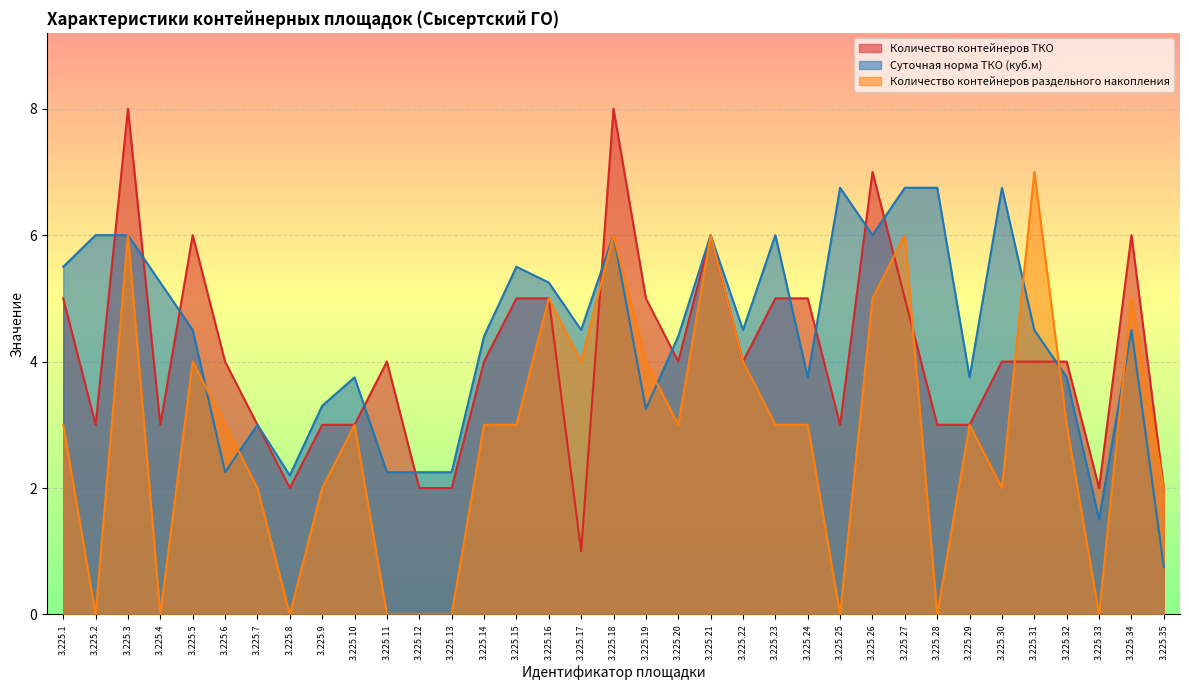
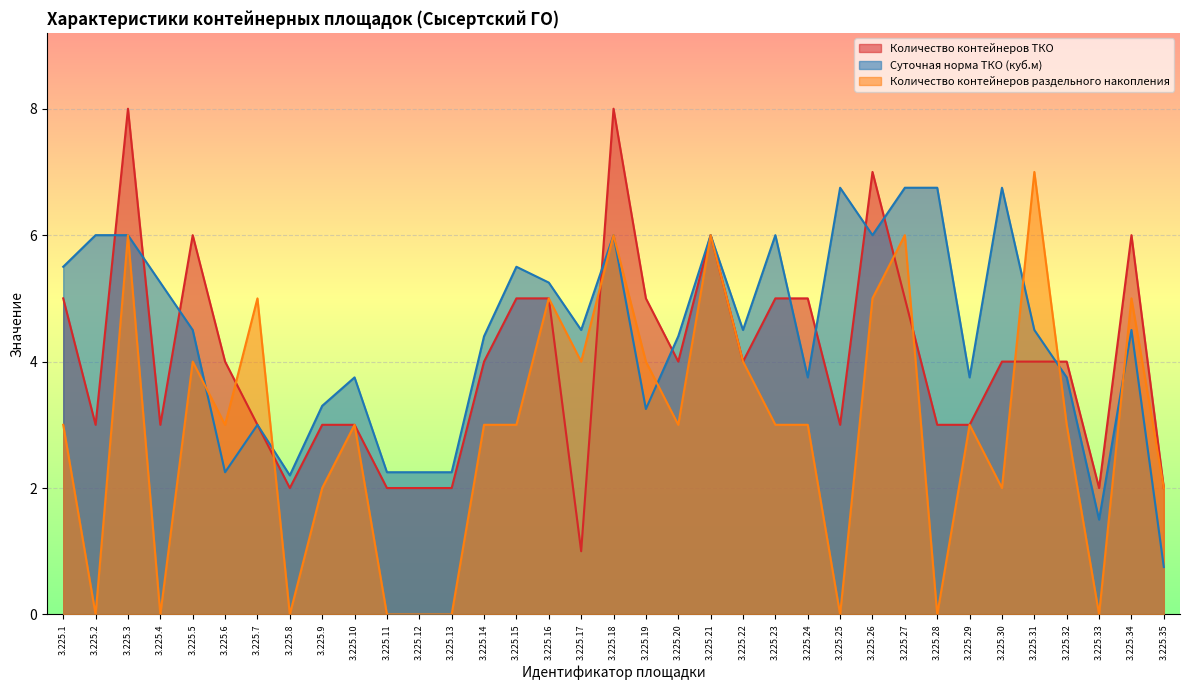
Количество контейнеров раздельного накопления, 3.225.7: 2 -> 5
Количество контейнеров ТКО, 3.225.11: 4 -> 2
